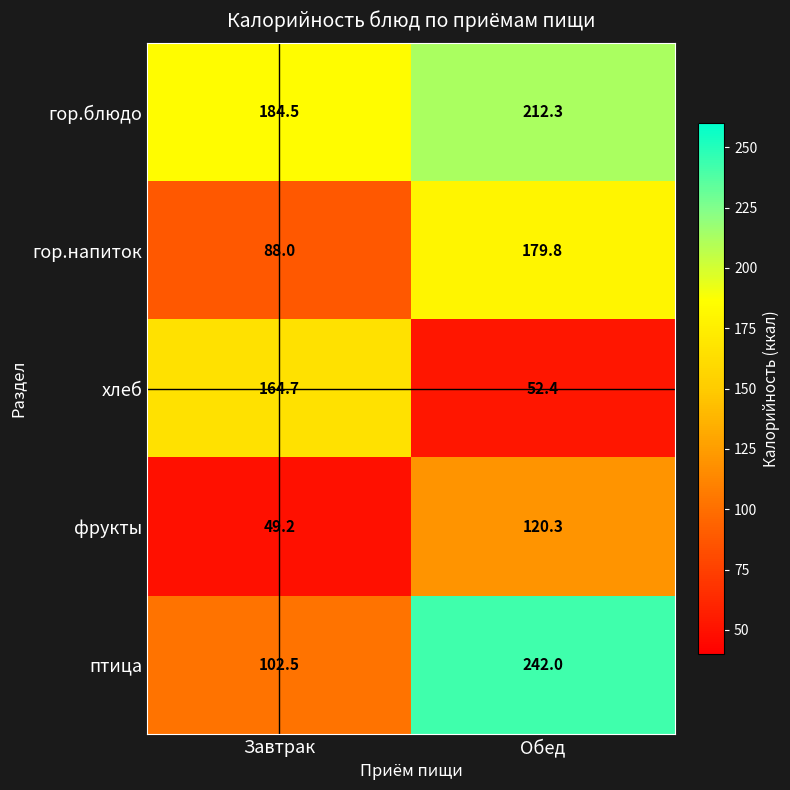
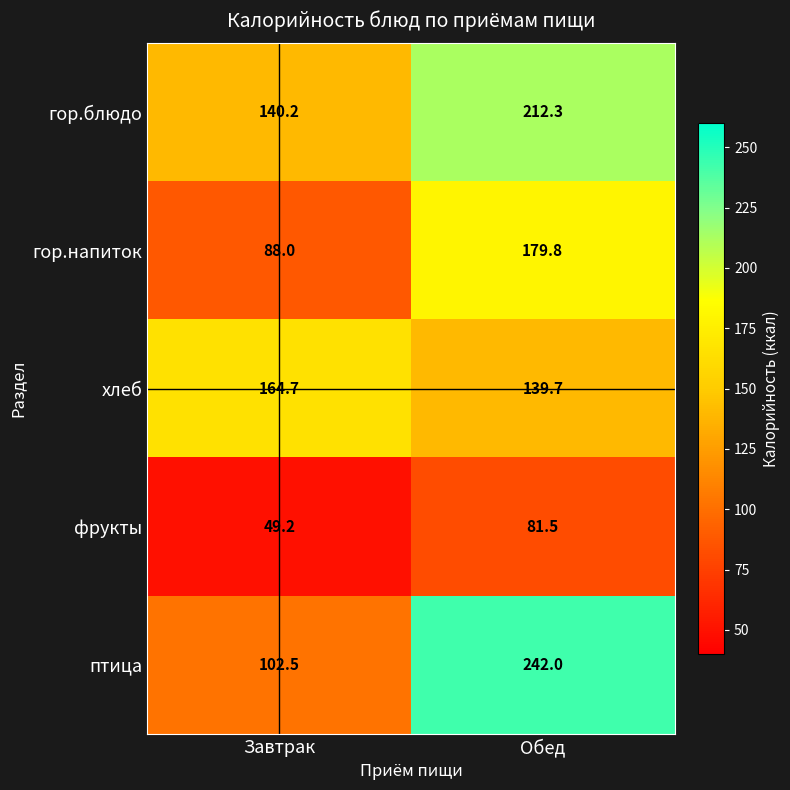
гор.блюдо, Завтрак: 184.5 -> 140.2
хлеб, Обед: 52.4 -> 139.7
фрукты, Обед: 120.3 -> 81.5
